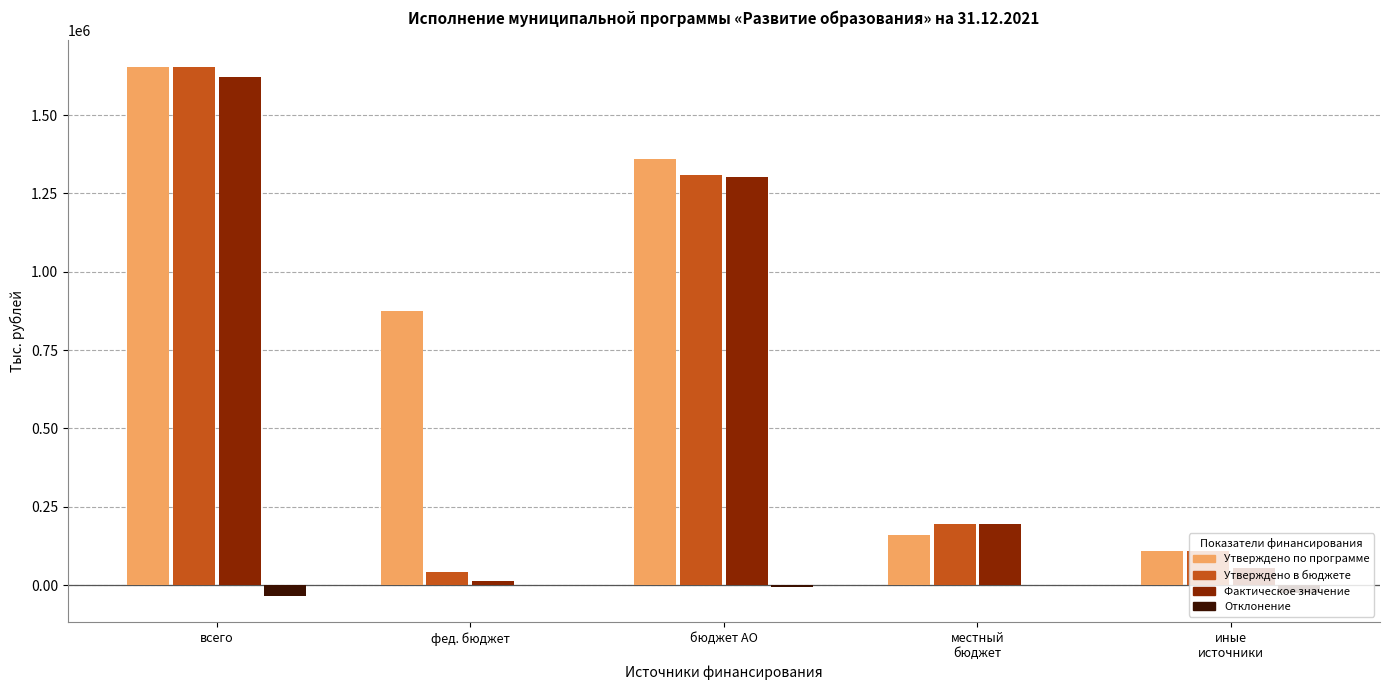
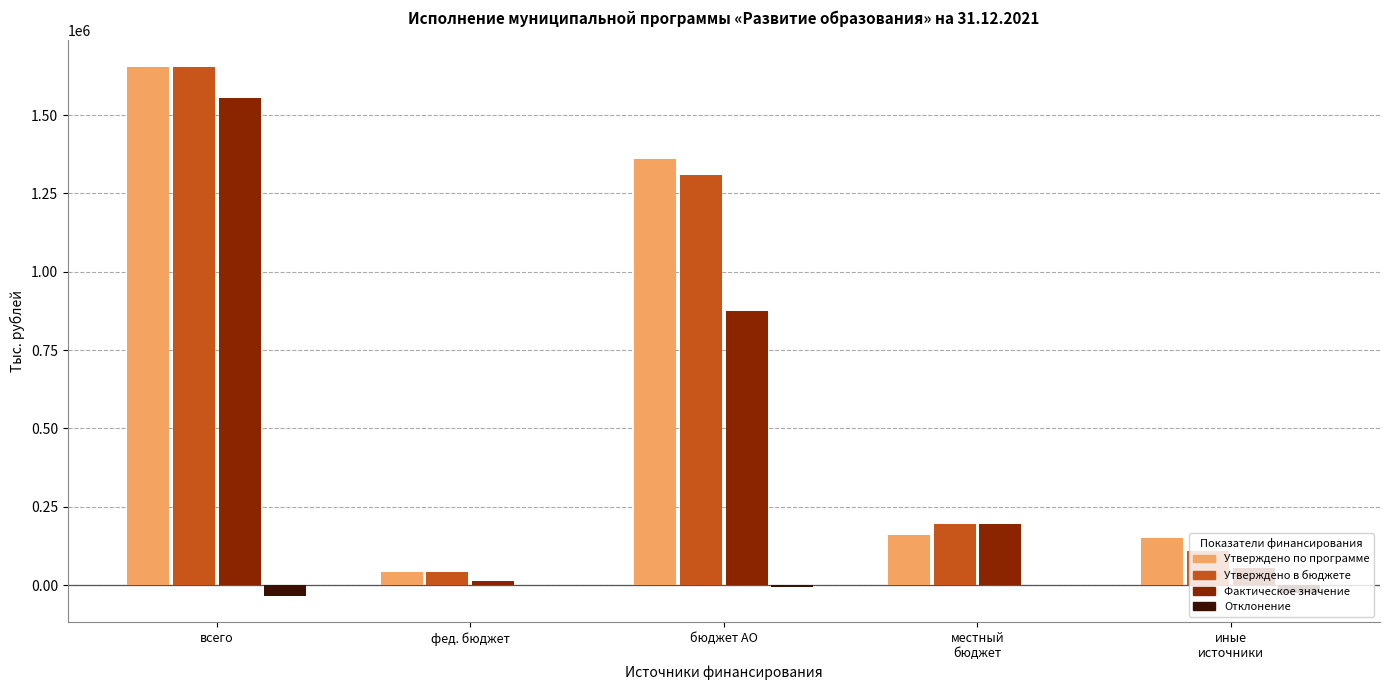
Фактическое значение, всего: 1620000 -> 1560000
Утверждено по программе, фед. бюджет: 870000 -> 40000
Фактическое значение, бюджет АО: 1300000 -> 870000
Утверждено по программе, иные источники: 110000 -> 150000
